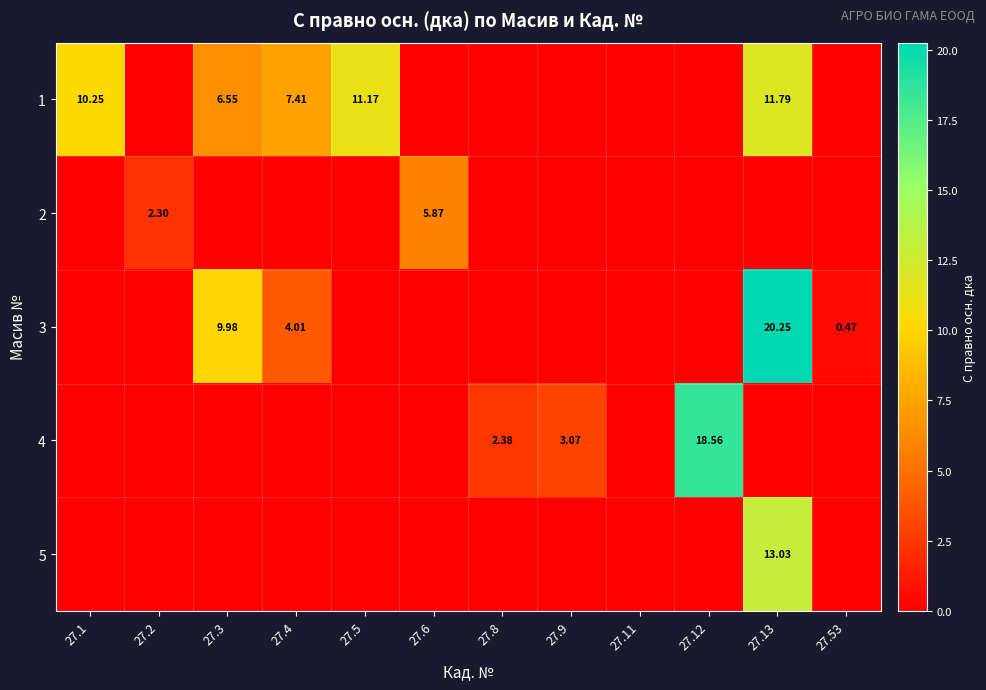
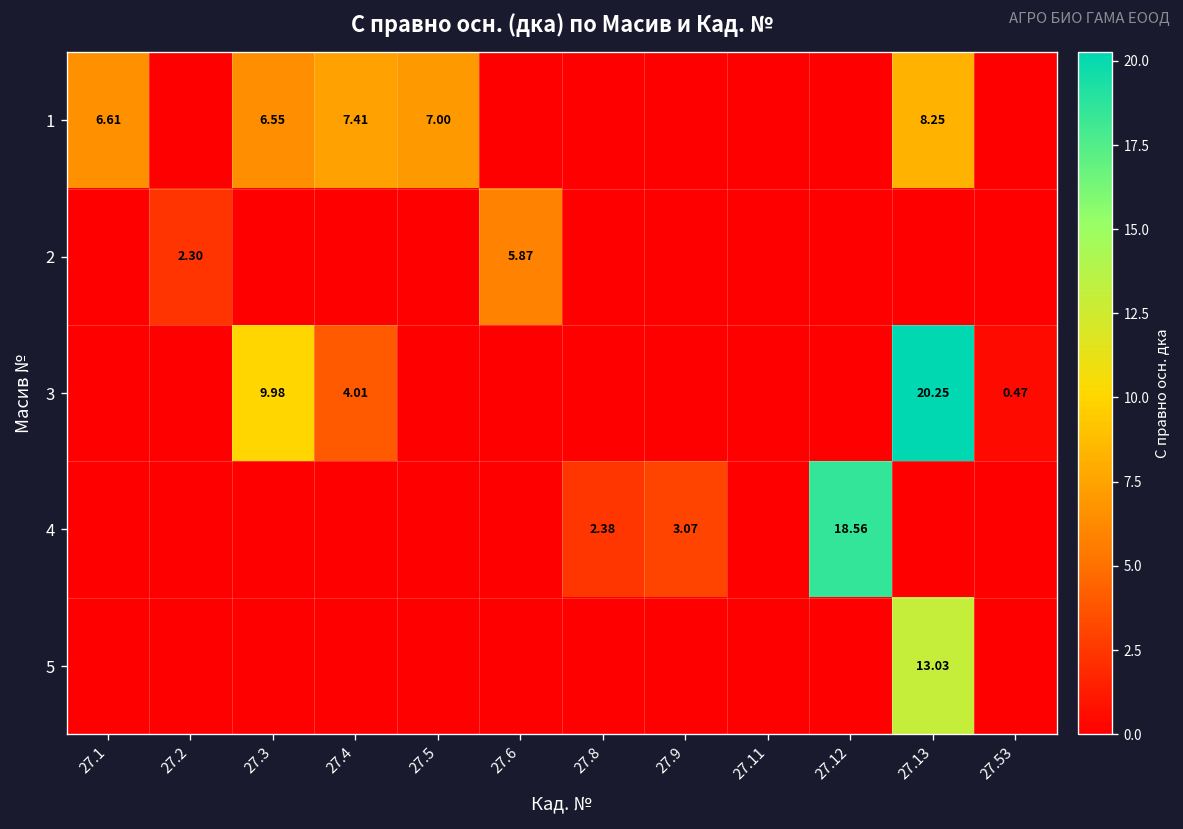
1, 27.1: 10.25 -> 6.61
1, 27.5: 11.17 -> 7.00
1, 27.13: 11.79 -> 8.25
